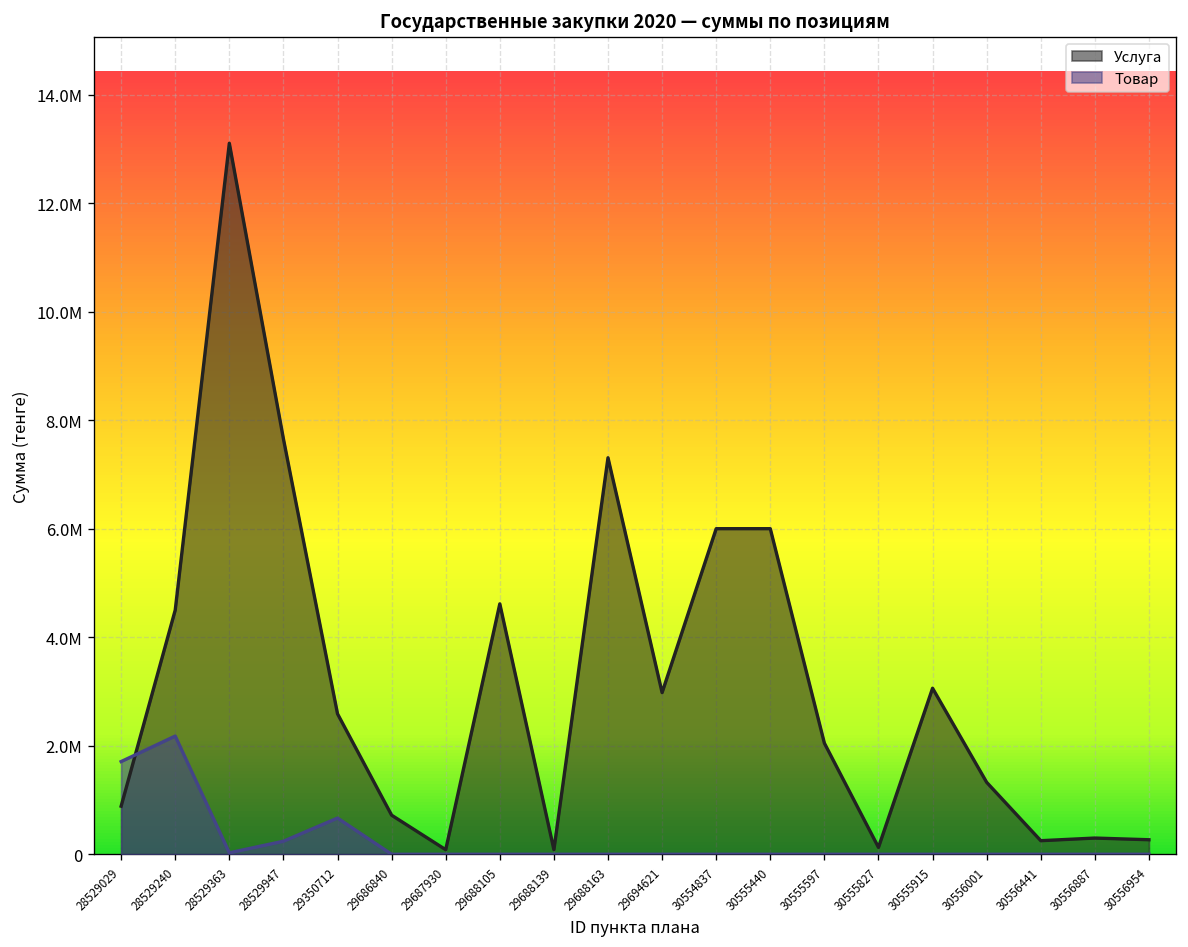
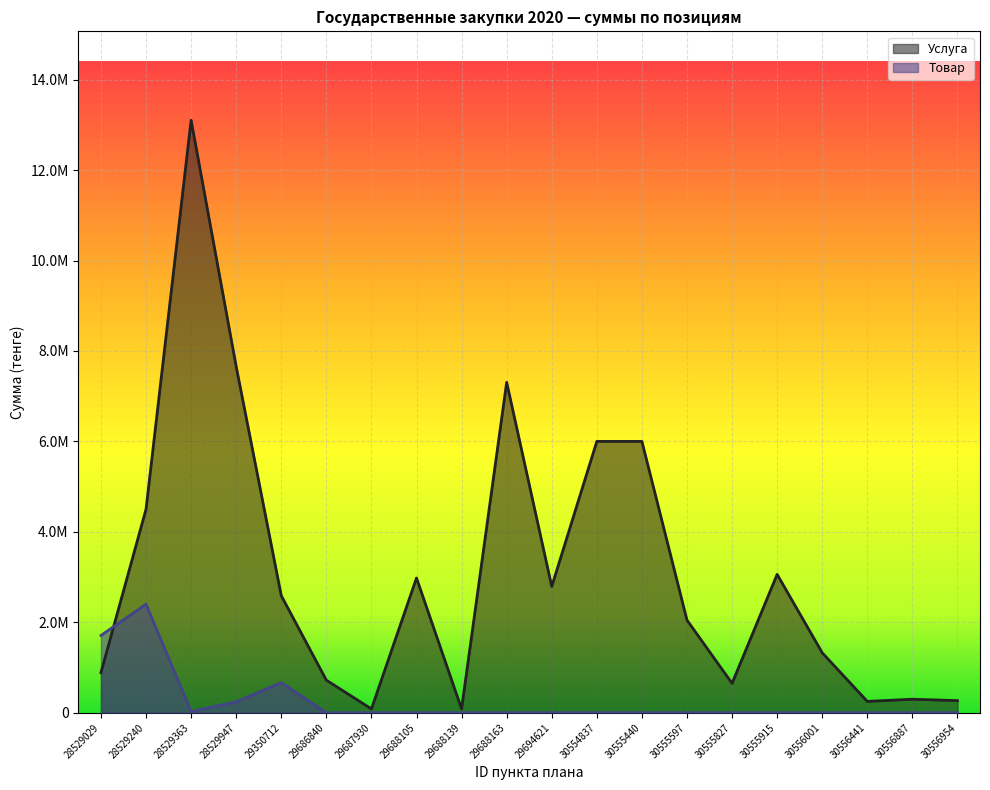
Товар, 28529240: 2200000 -> 2400000
Услуга, 29688105: 4600000 -> 3000000
Услуга, 29694621: 3000000 -> 2800000
Услуга, 30555827: 100000 -> 700000
